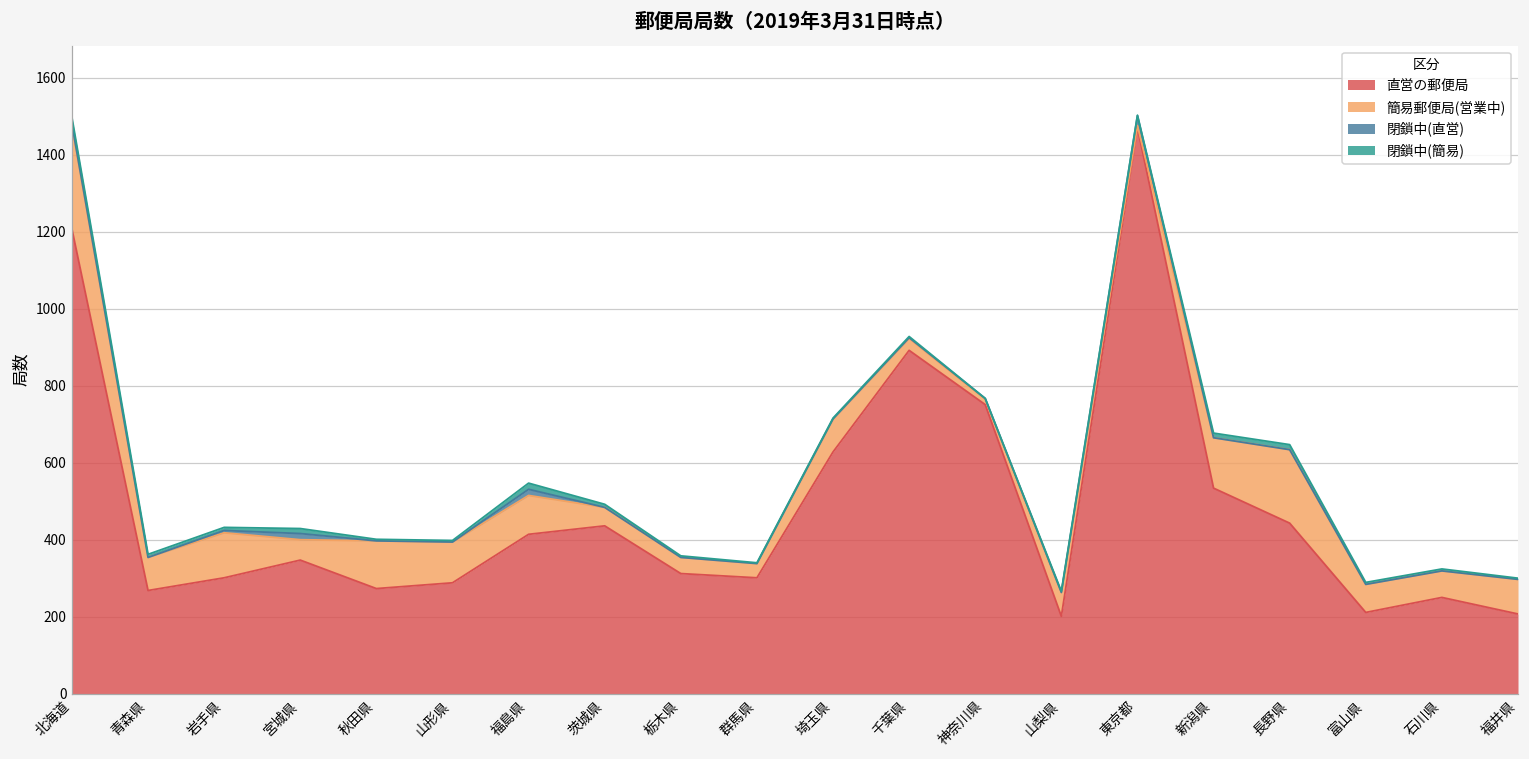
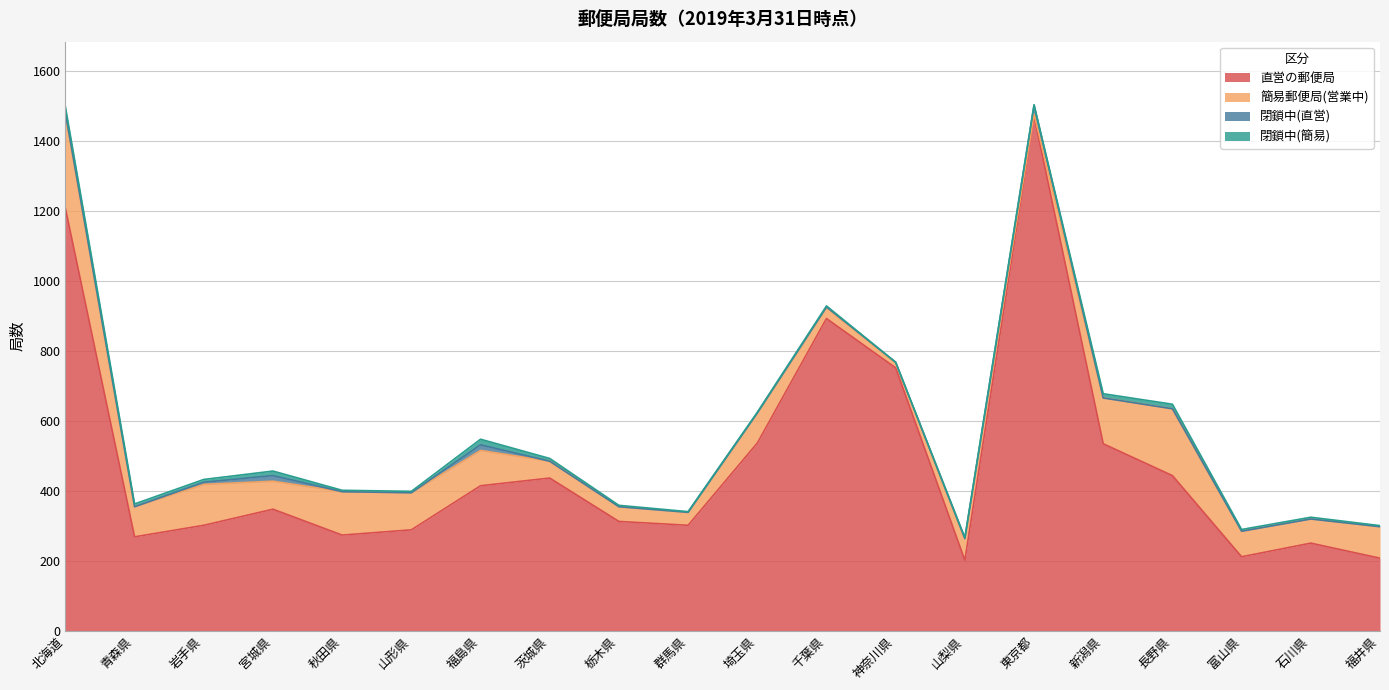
簡易郵便局(営業中), 宮城県: 50 -> 80
直営の郵便局, 埼玉県: 630 -> 540
